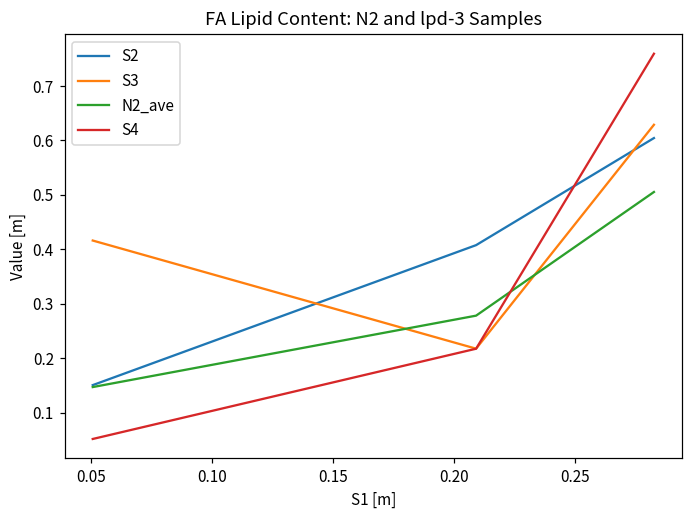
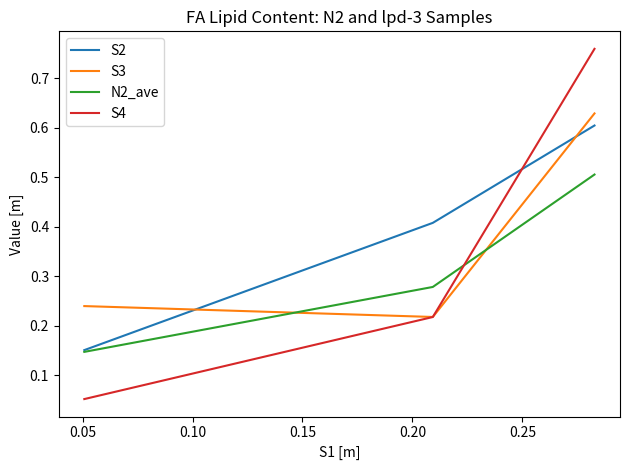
S3, 0.05: 0.42 -> 0.24
